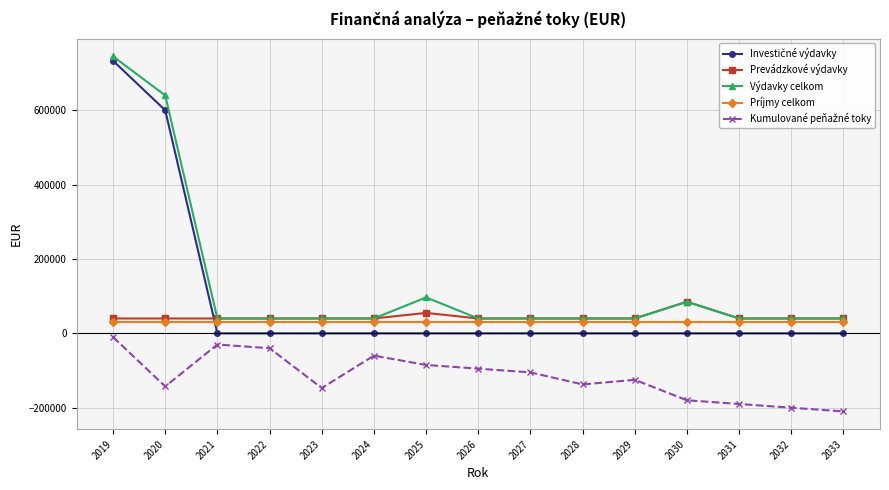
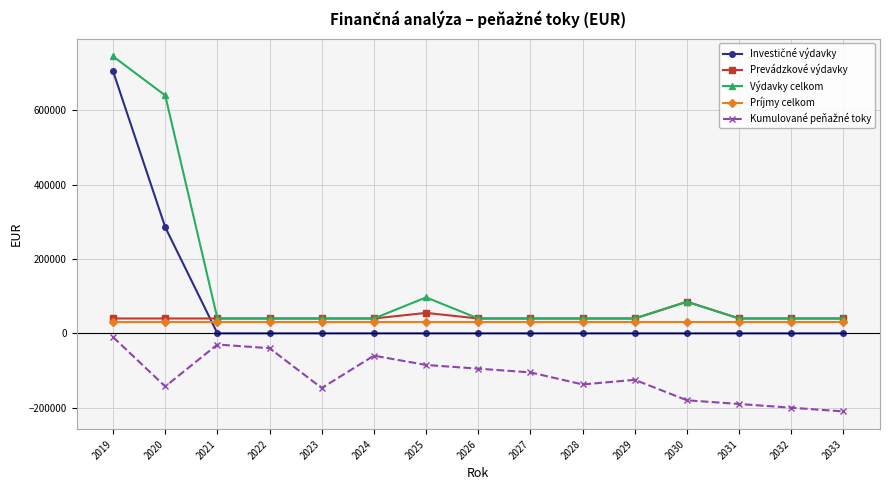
Investičné výdavky, 2019: 730000 -> 710000
Investičné výdavky, 2020: 600000 -> 290000
